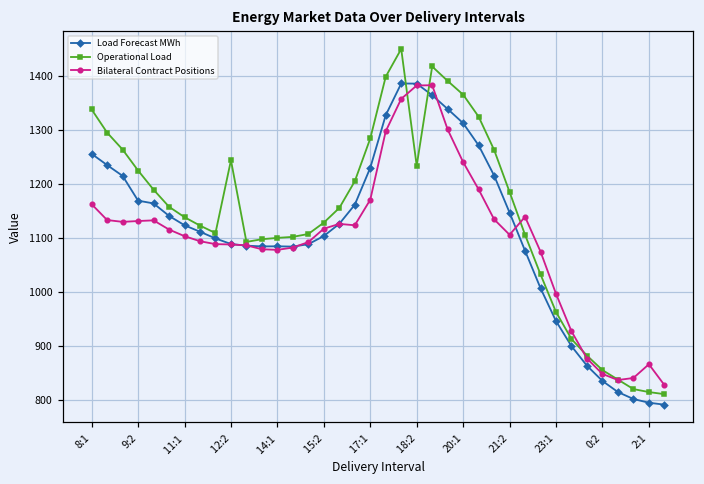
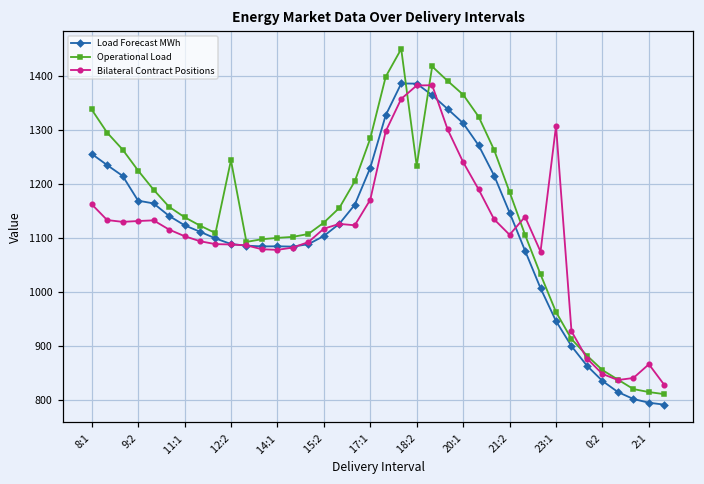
Bilateral Contract Positions, 23:1: 1000 -> 1310
